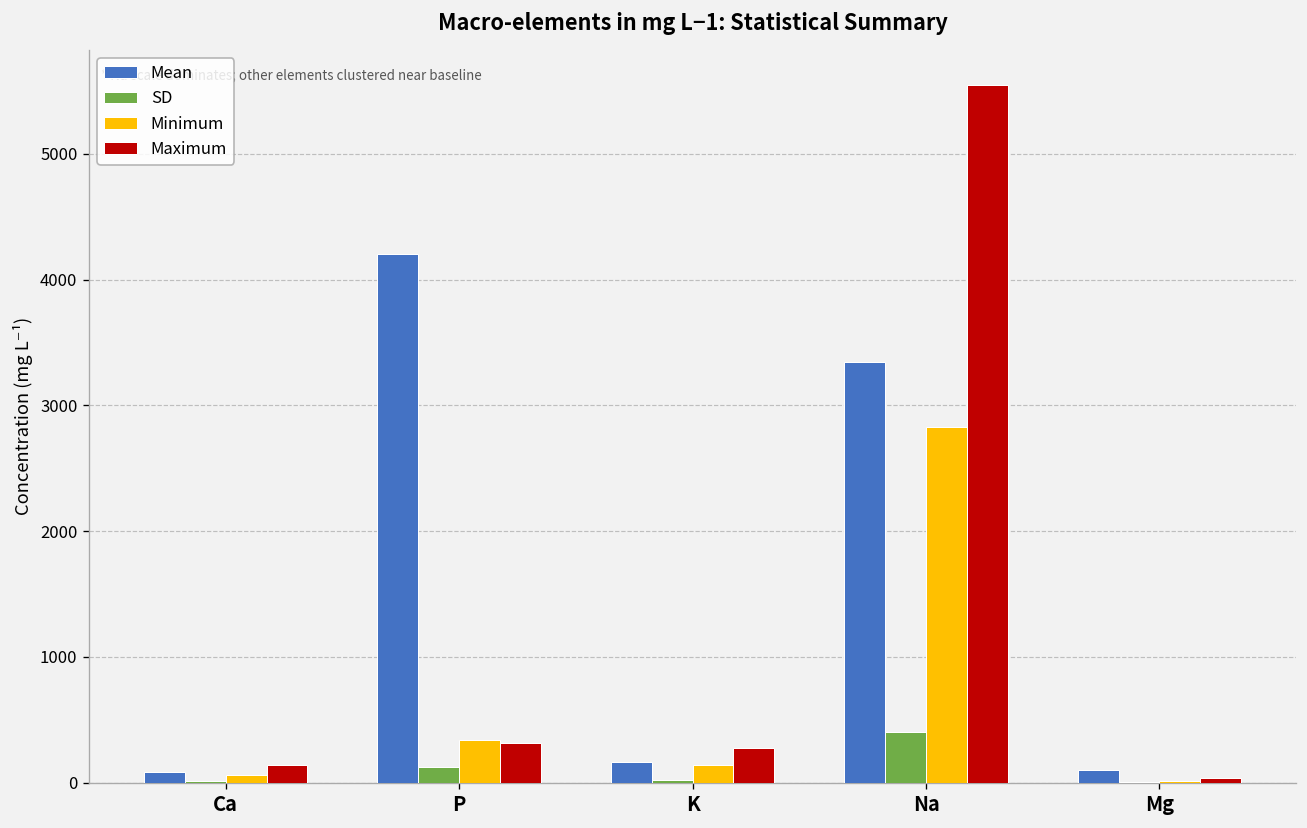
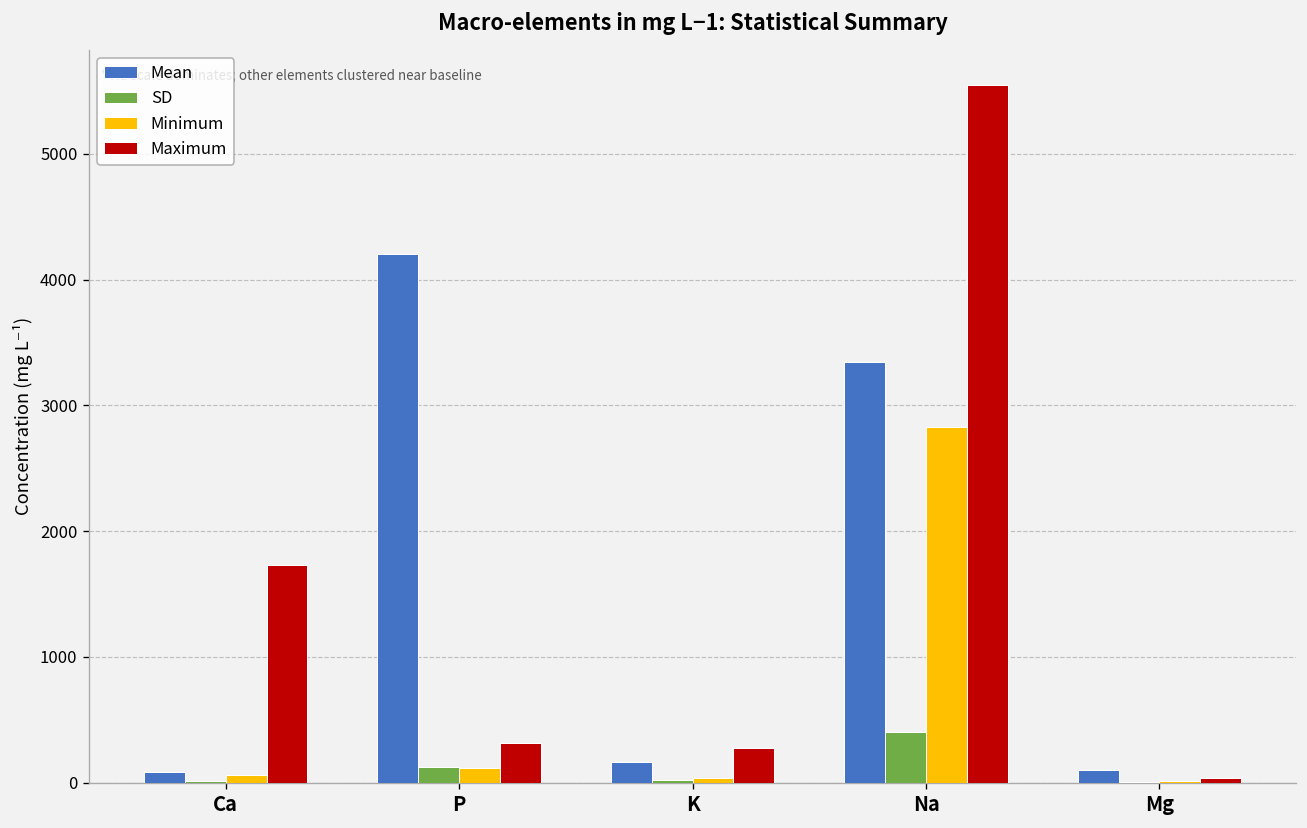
Maximum, Ca: 140 -> 1730
Minimum, P: 340 -> 110
Minimum, K: 140 -> 40
